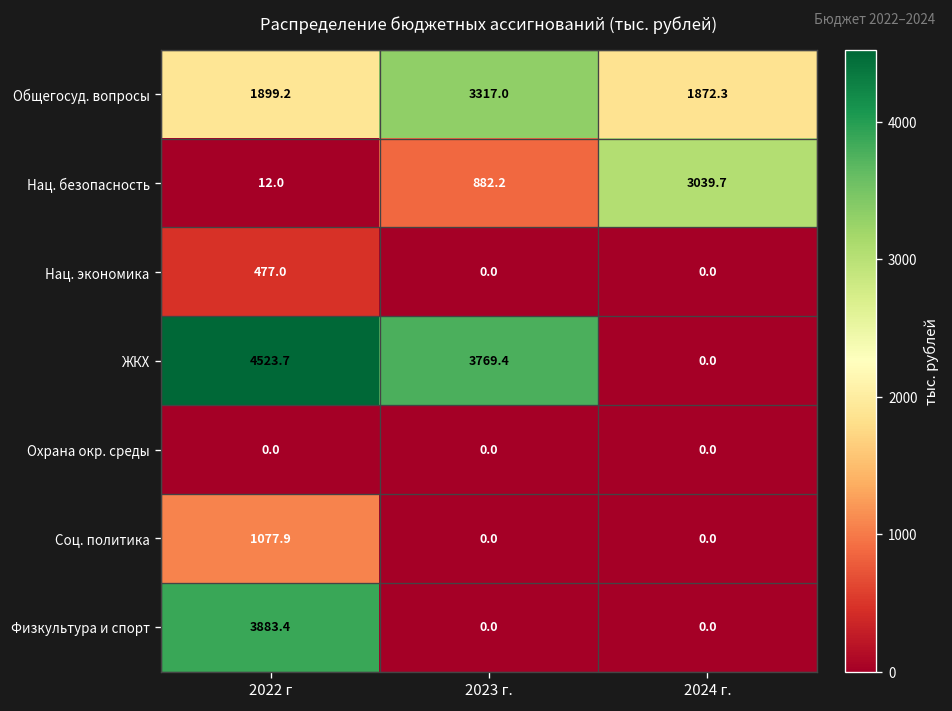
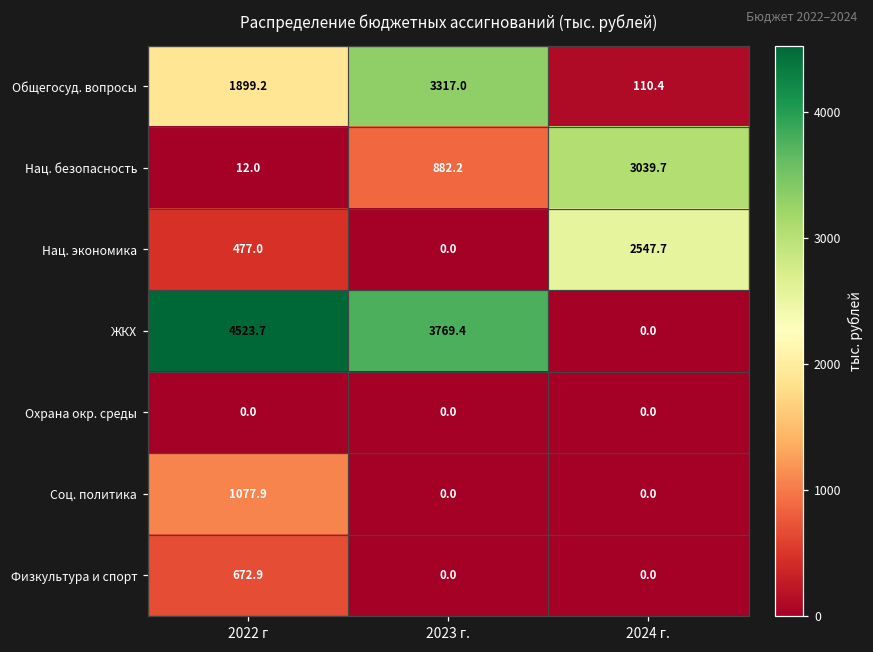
Общегосуд. вопросы, 2024 г.: 1872.3 -> 110.4
Нац. экономика, 2024 г.: 0.0 -> 2547.7
Физкультура и спорт, 2022 г: 3883.4 -> 672.9
